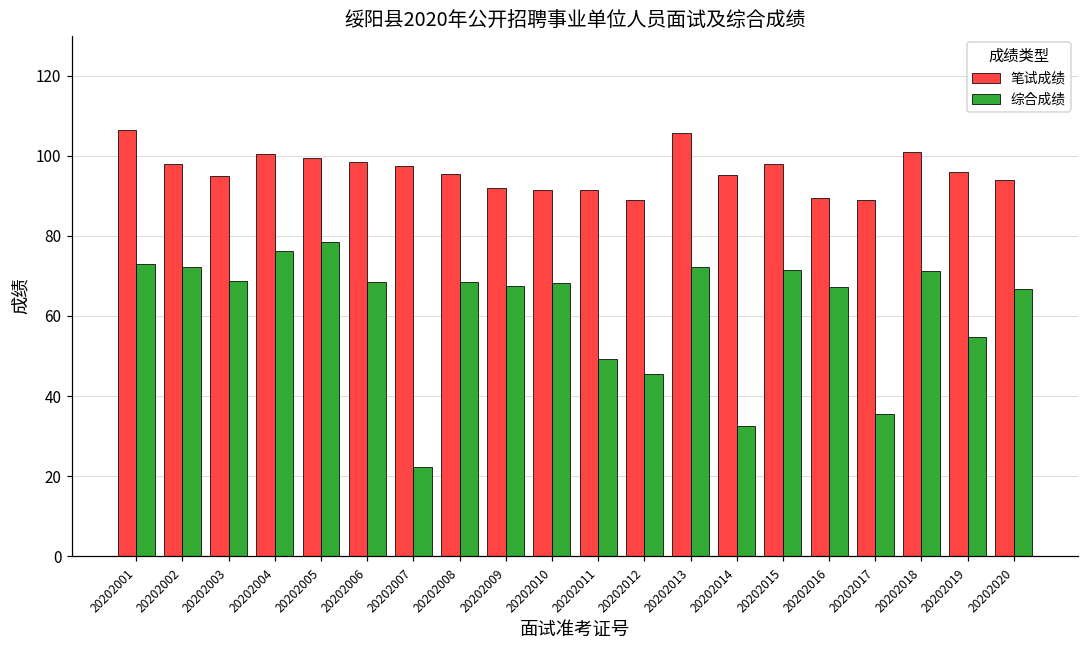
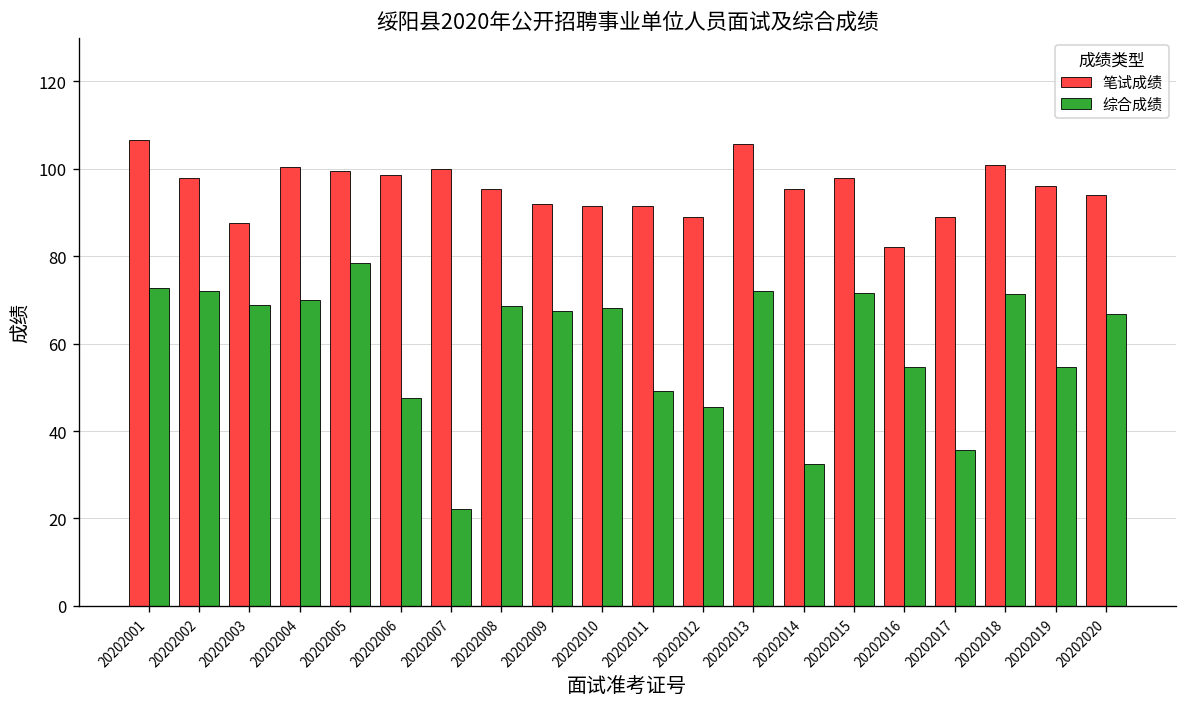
笔试成绩, 20202003: 95 -> 88
综合成绩, 20202004: 76 -> 70
综合成绩, 20202006: 68 -> 48
笔试成绩, 20202007: 98 -> 100
笔试成绩, 20202016: 90 -> 82
综合成绩, 20202016: 67 -> 55
